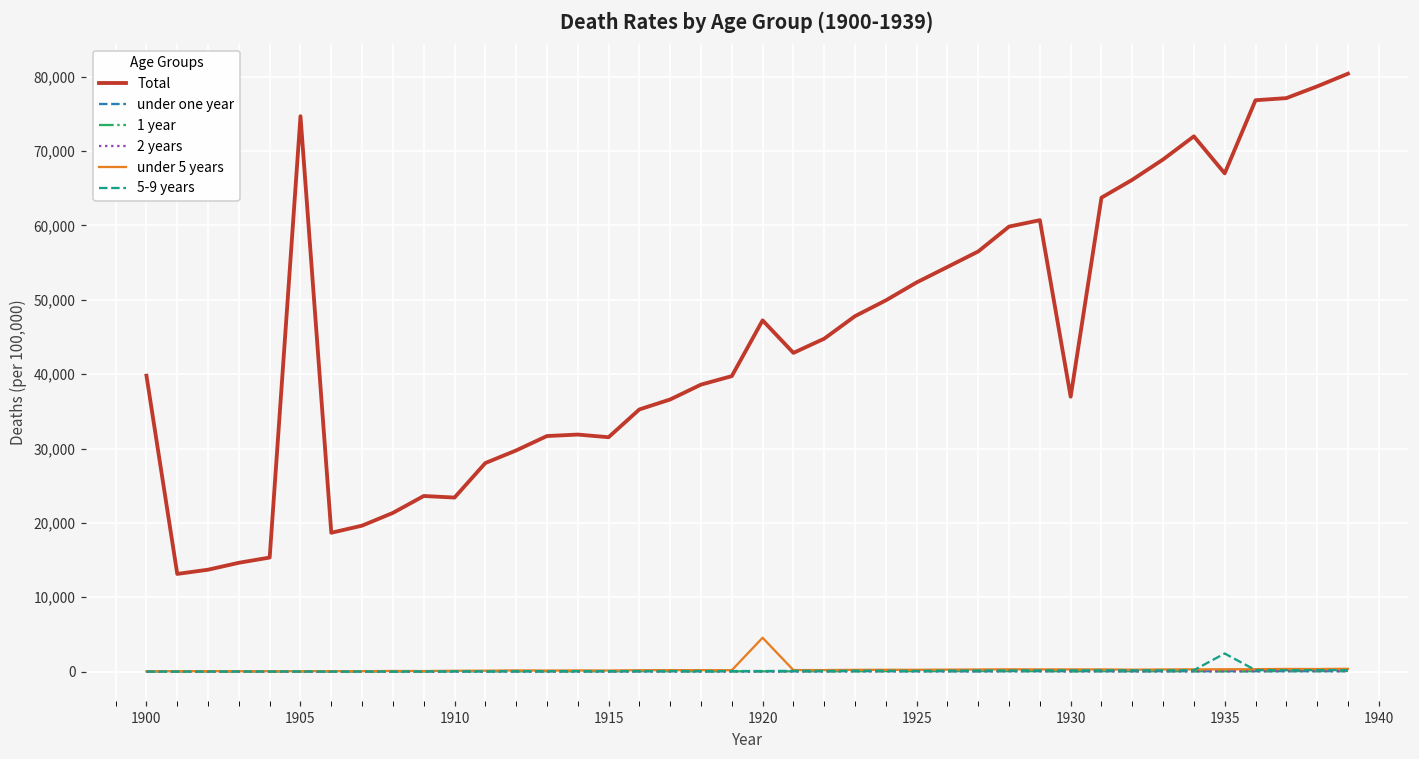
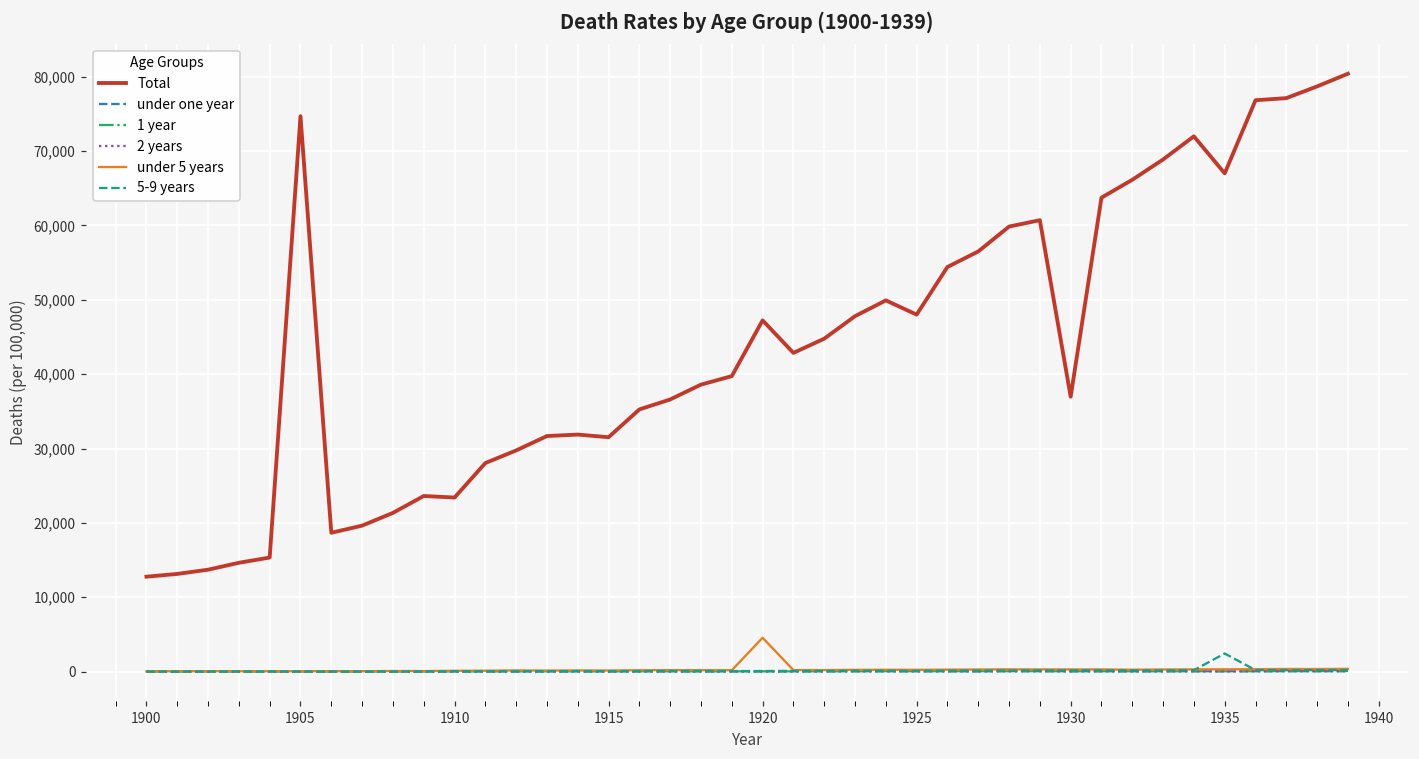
Total, 1900: 40,000 -> 13,000
Total, 1925: 52,000 -> 48,000
